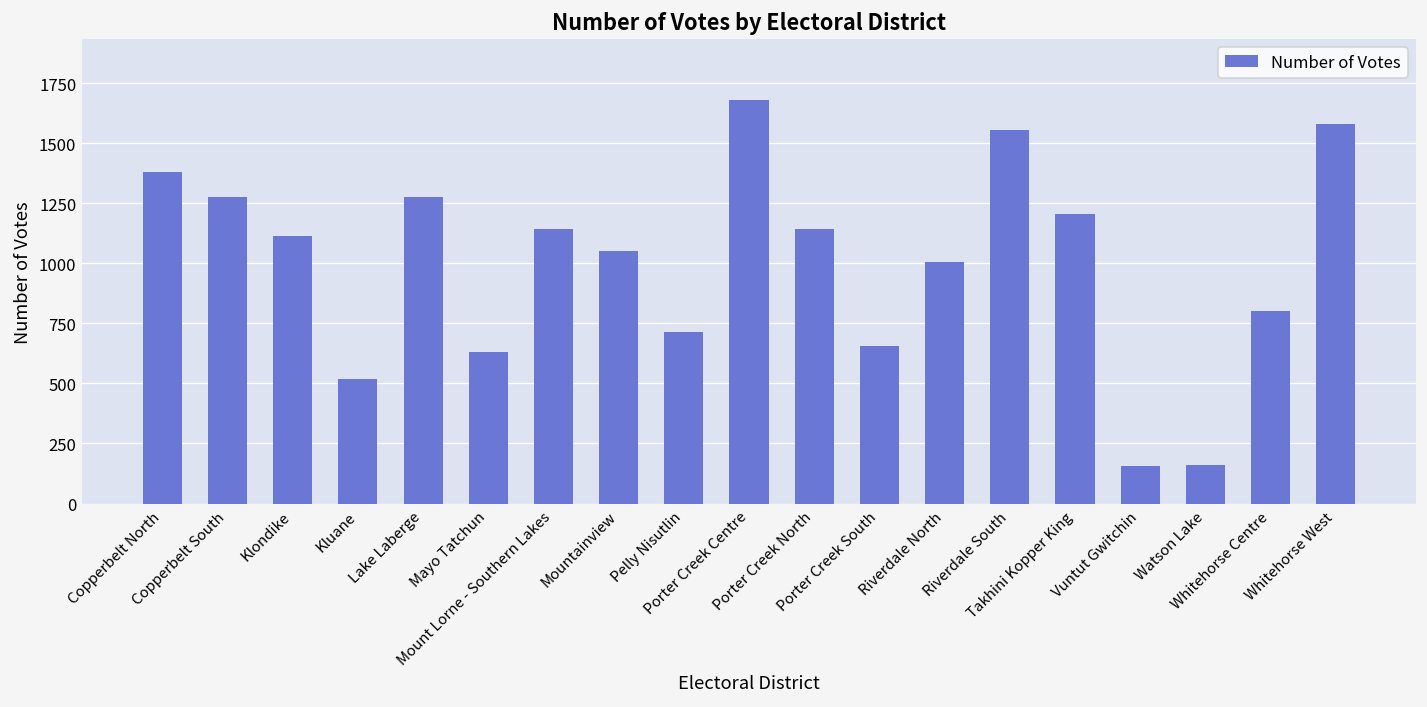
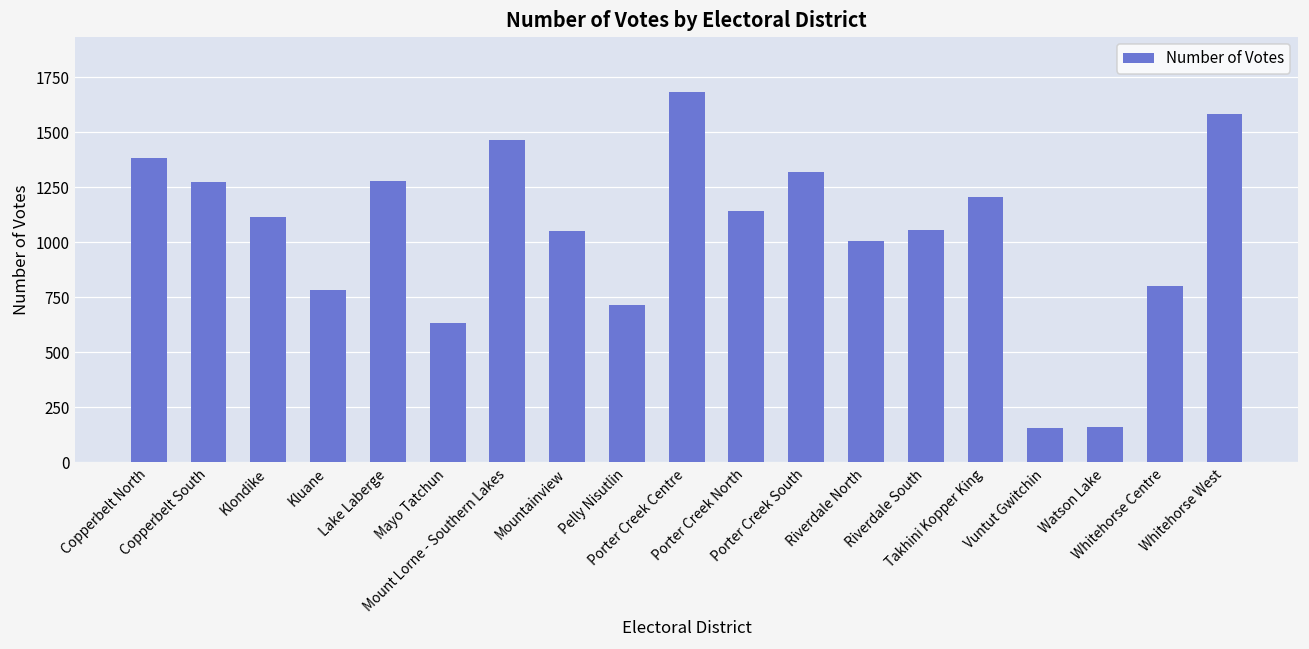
Kluane: 520 -> 780
Mount Lorne - Southern Lakes: 1140 -> 1460
Porter Creek South: 660 -> 1320
Riverdale South: 1550 -> 1060
